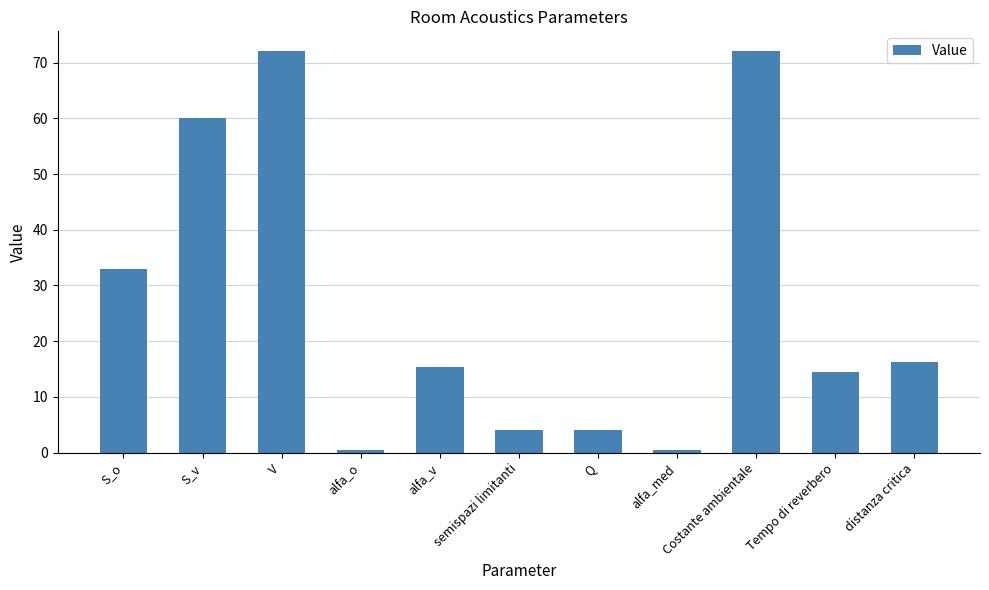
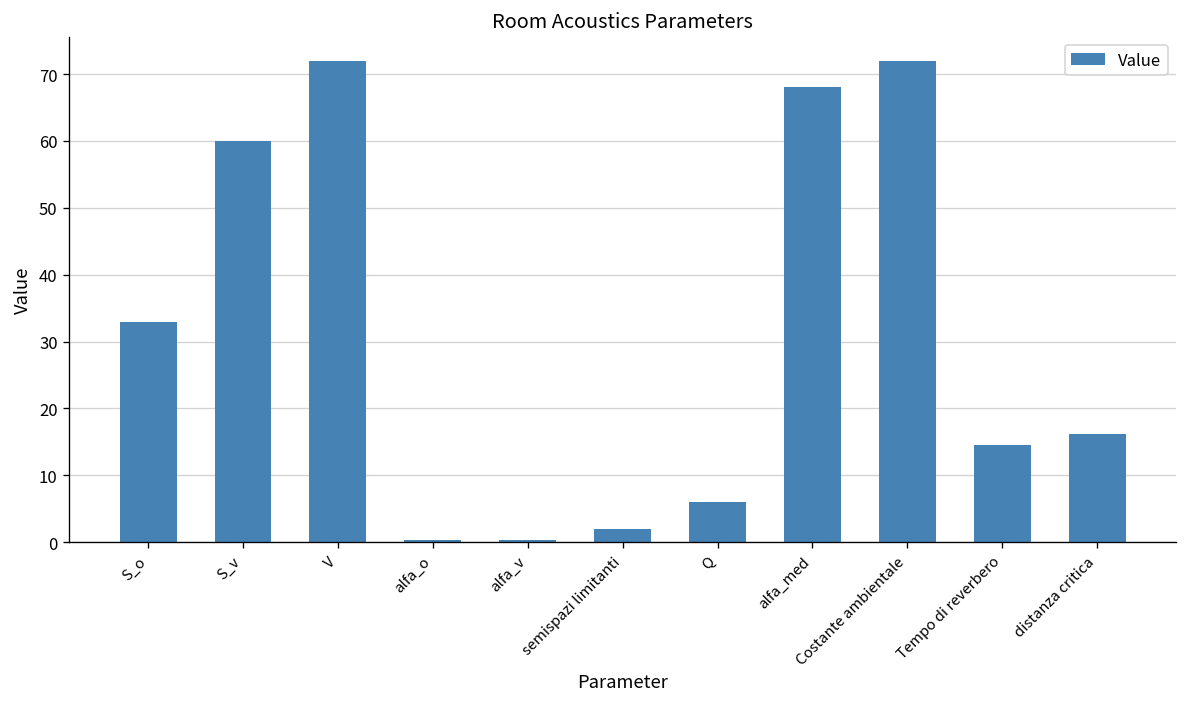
alfa_v: 15 -> 0
semispazi limitanti: 4 -> 2
Q: 4 -> 6
alfa_med: 0 -> 68
